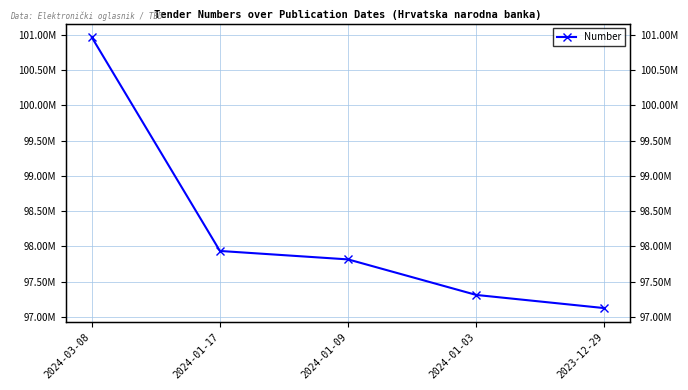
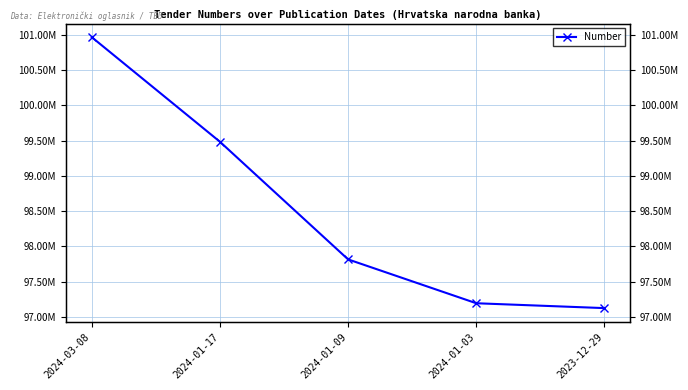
2024-01-17: 97900000 -> 99500000
2024-01-03: 97300000 -> 97200000
